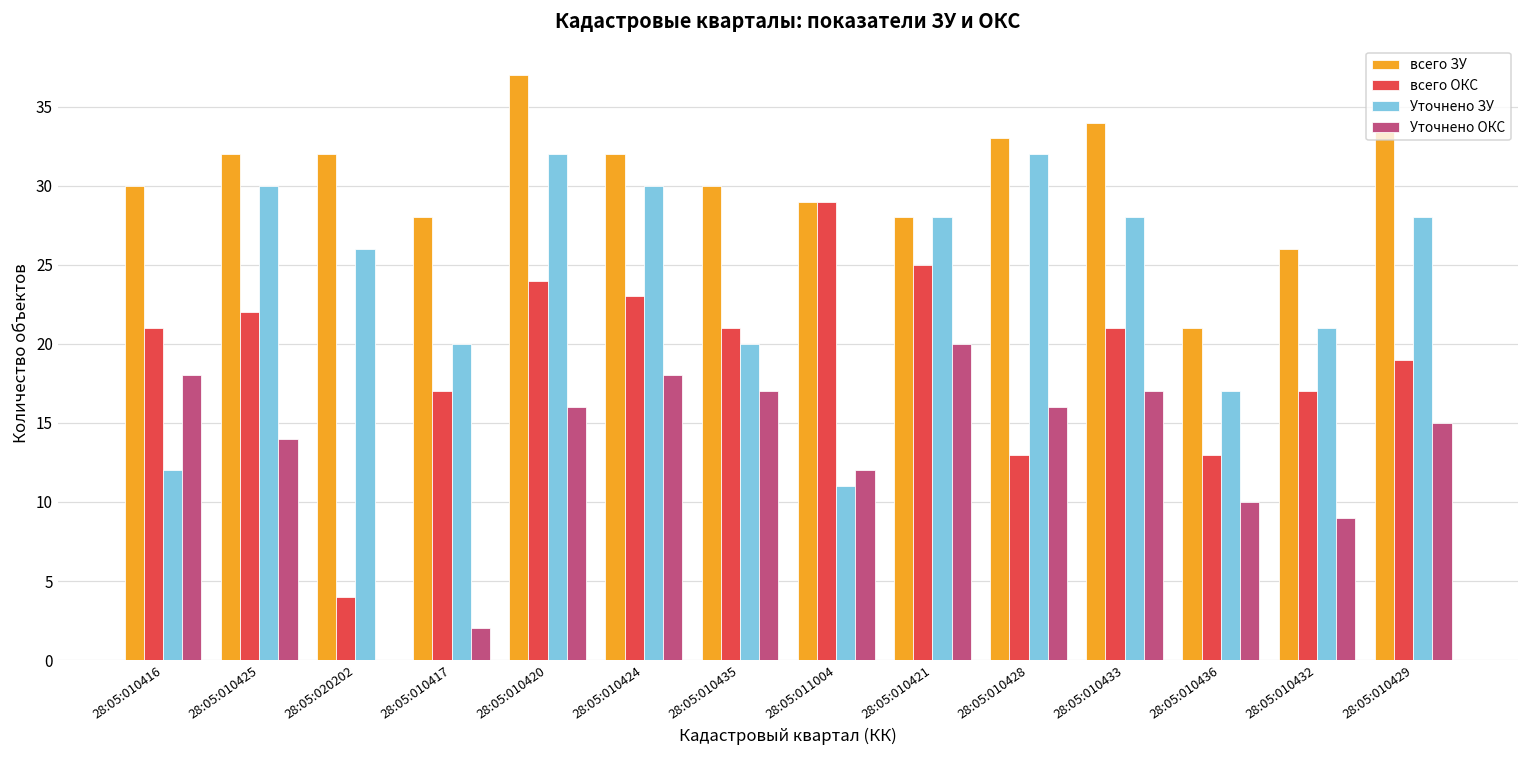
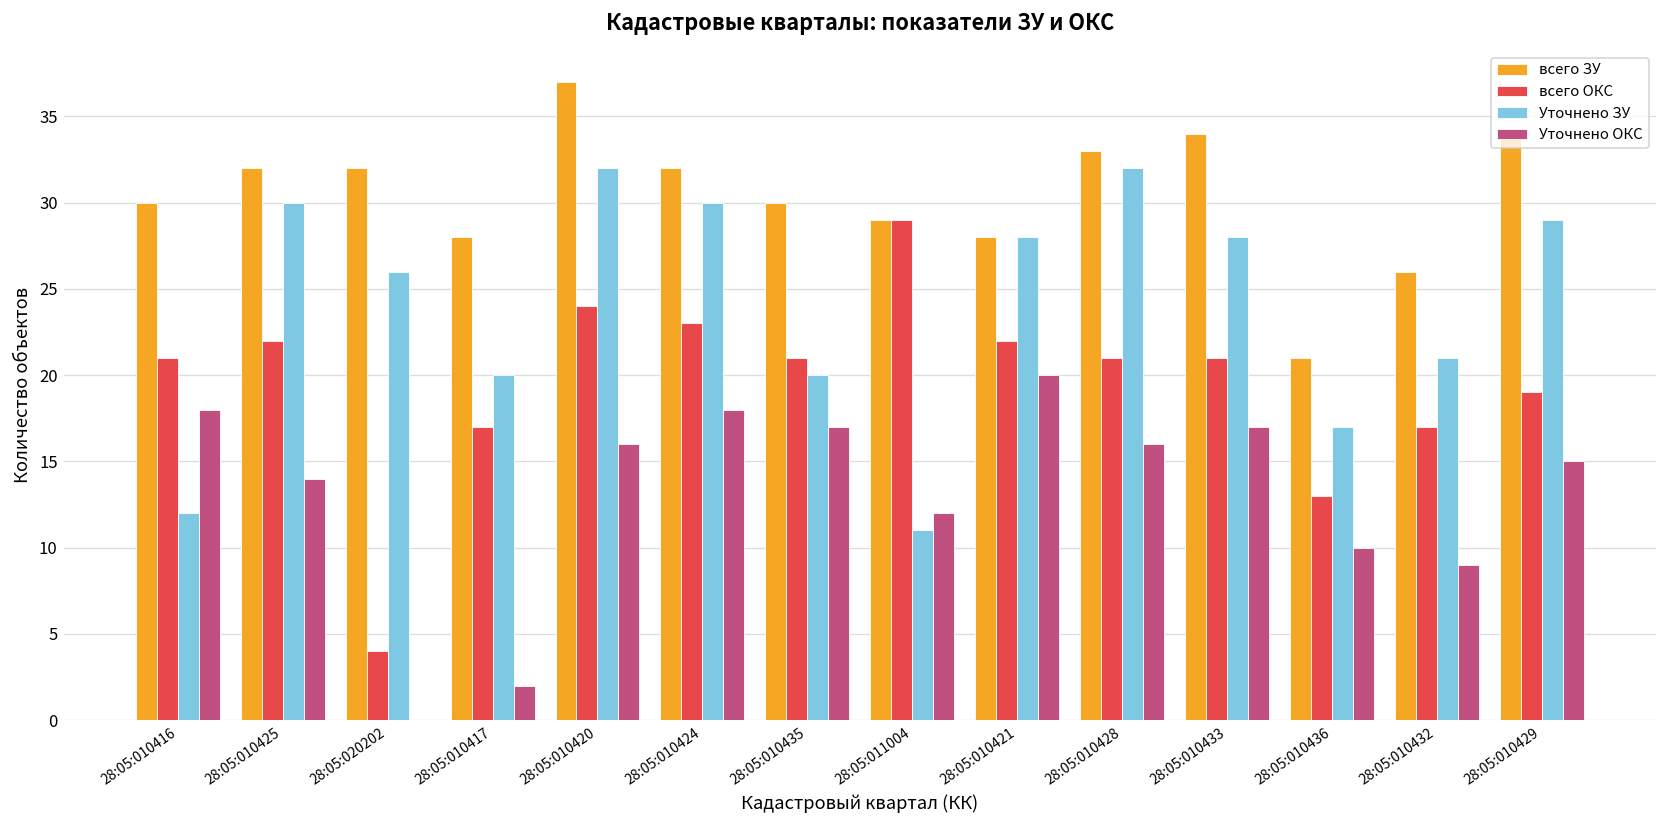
всего ОКС, 28:05:010421: 25 -> 22
всего ОКС, 28:05:010428: 13 -> 21
Уточнено ЗУ, 28:05:010429: 28 -> 29
